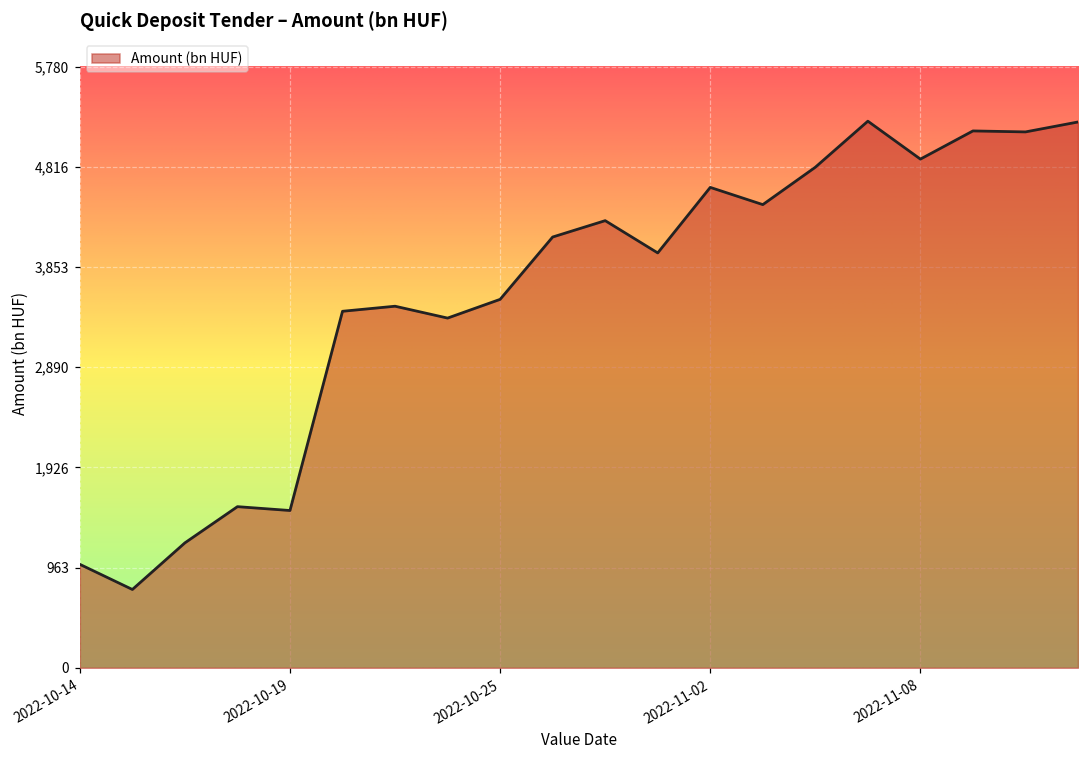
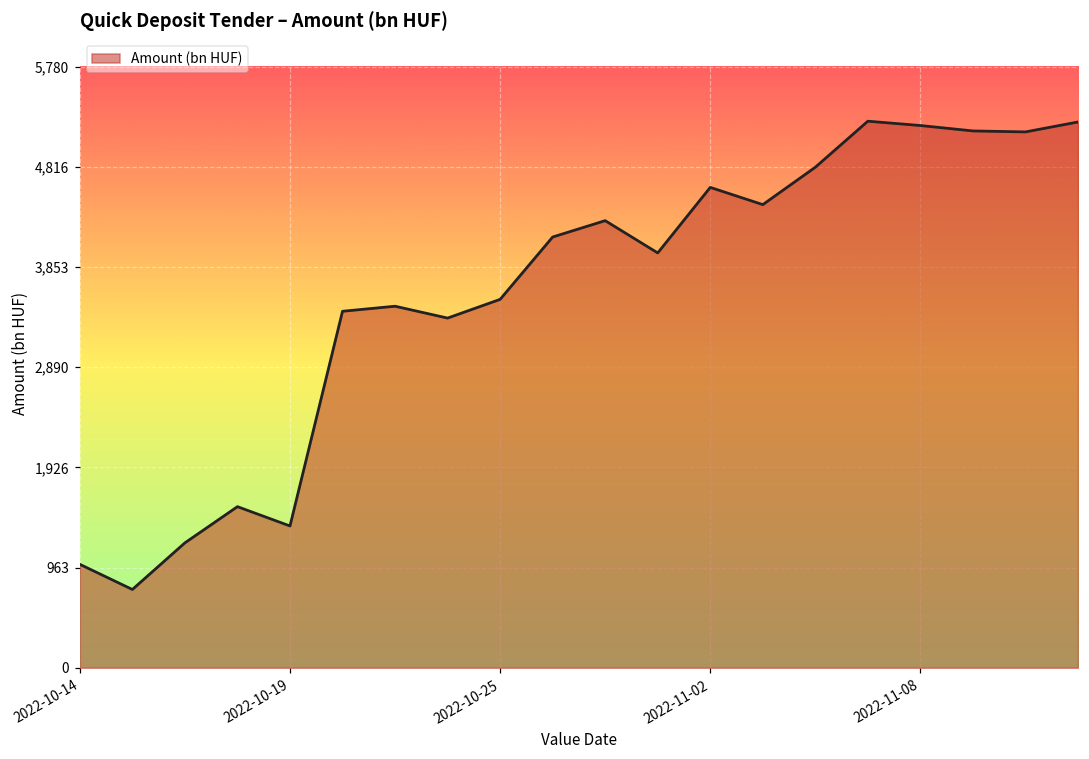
2022-10-19: 1,500 -> 1,400
2022-11-08: 4,900 -> 5,200
